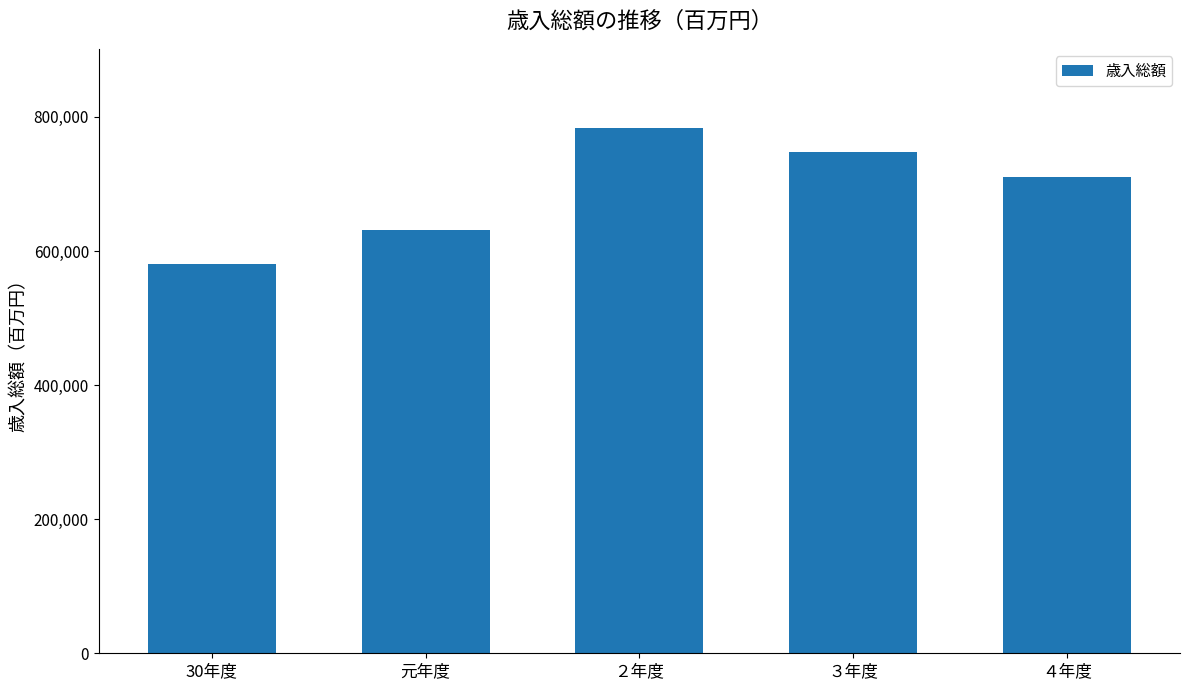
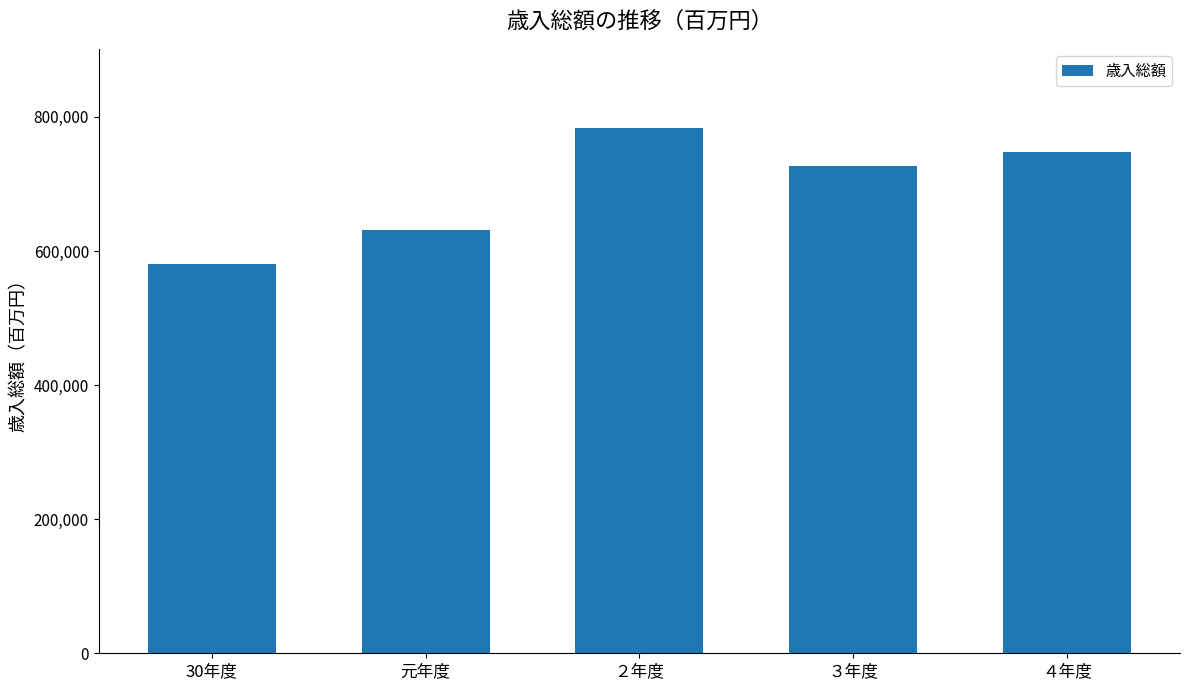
３年度: 750,000 -> 730,000
４年度: 710,000 -> 750,000
